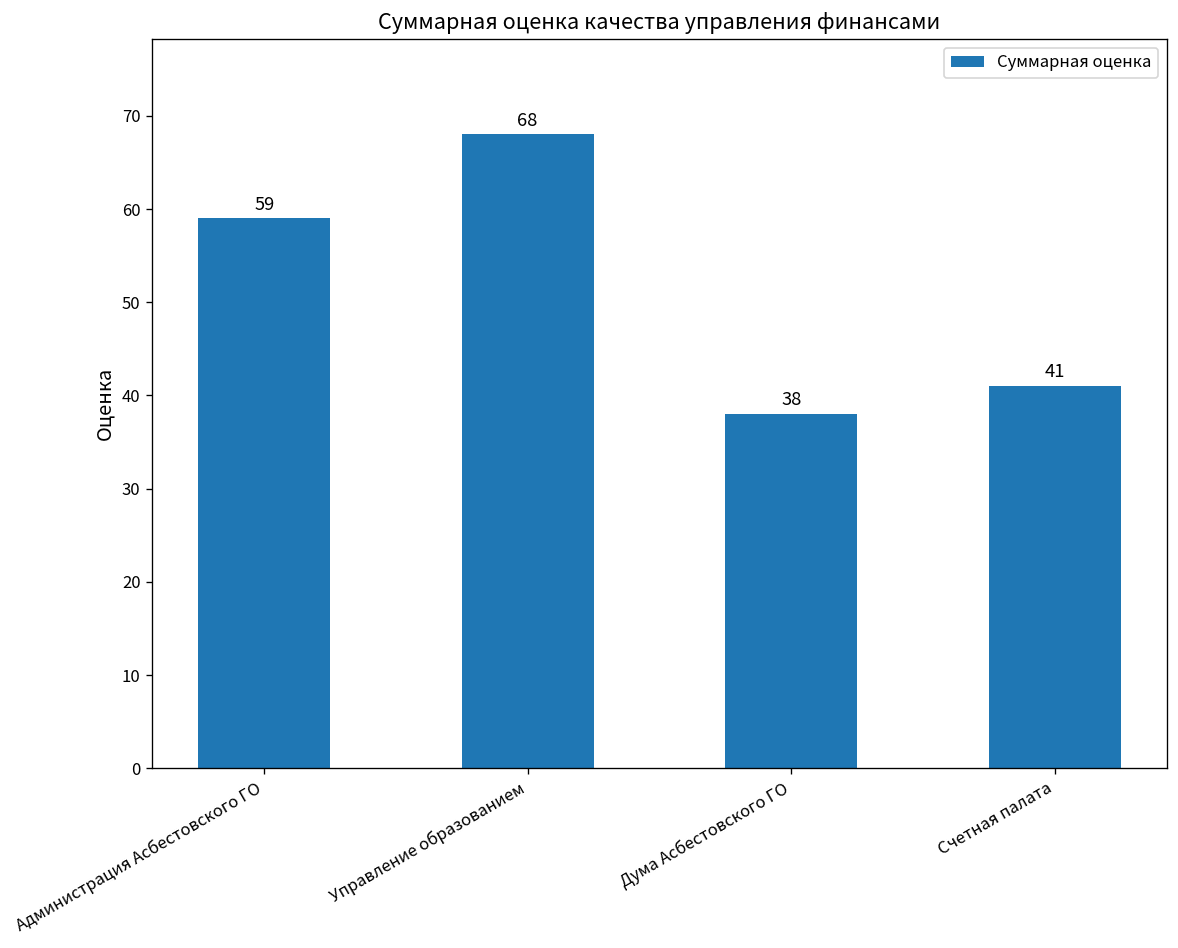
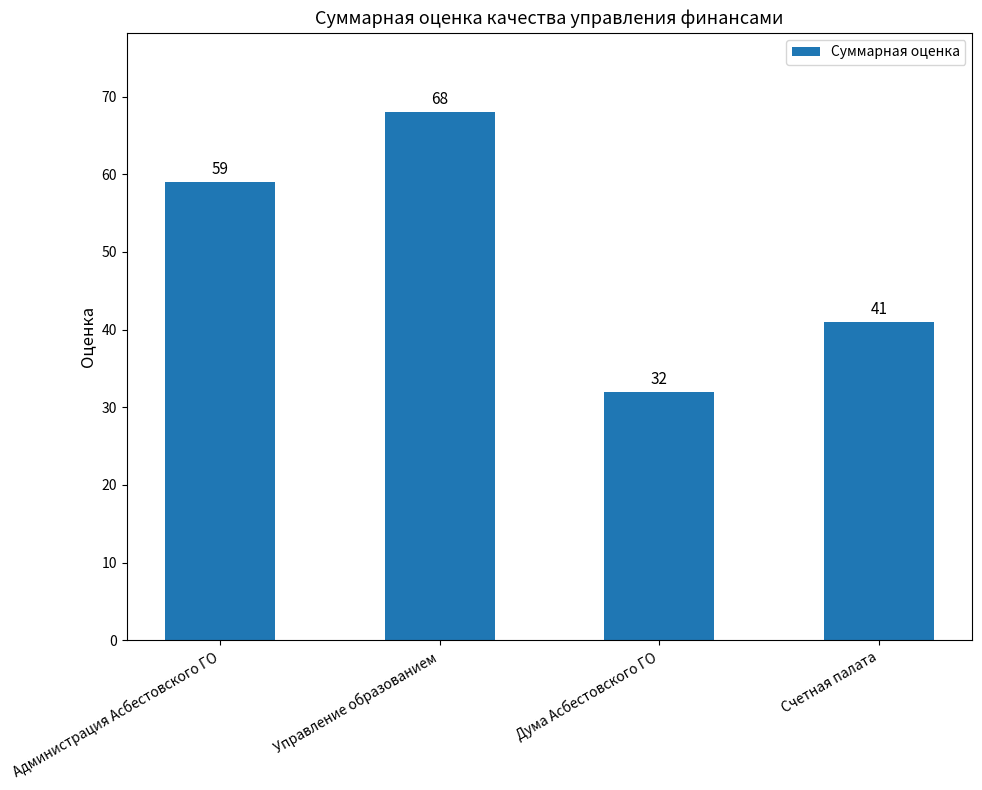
Дума Асбестовского ГО: 38 -> 32
